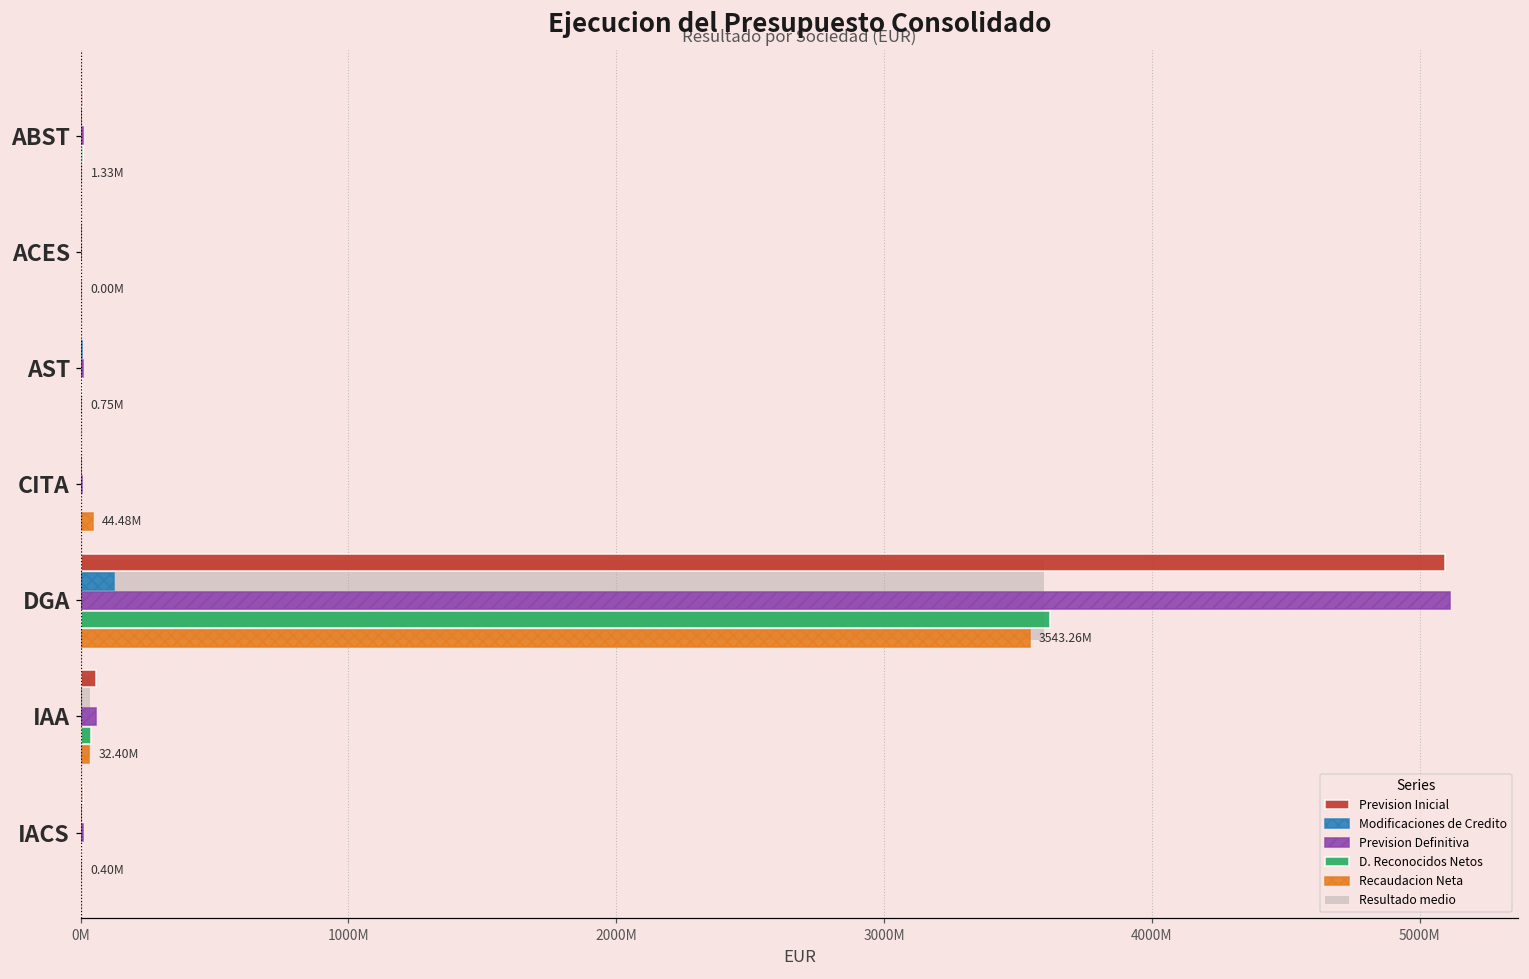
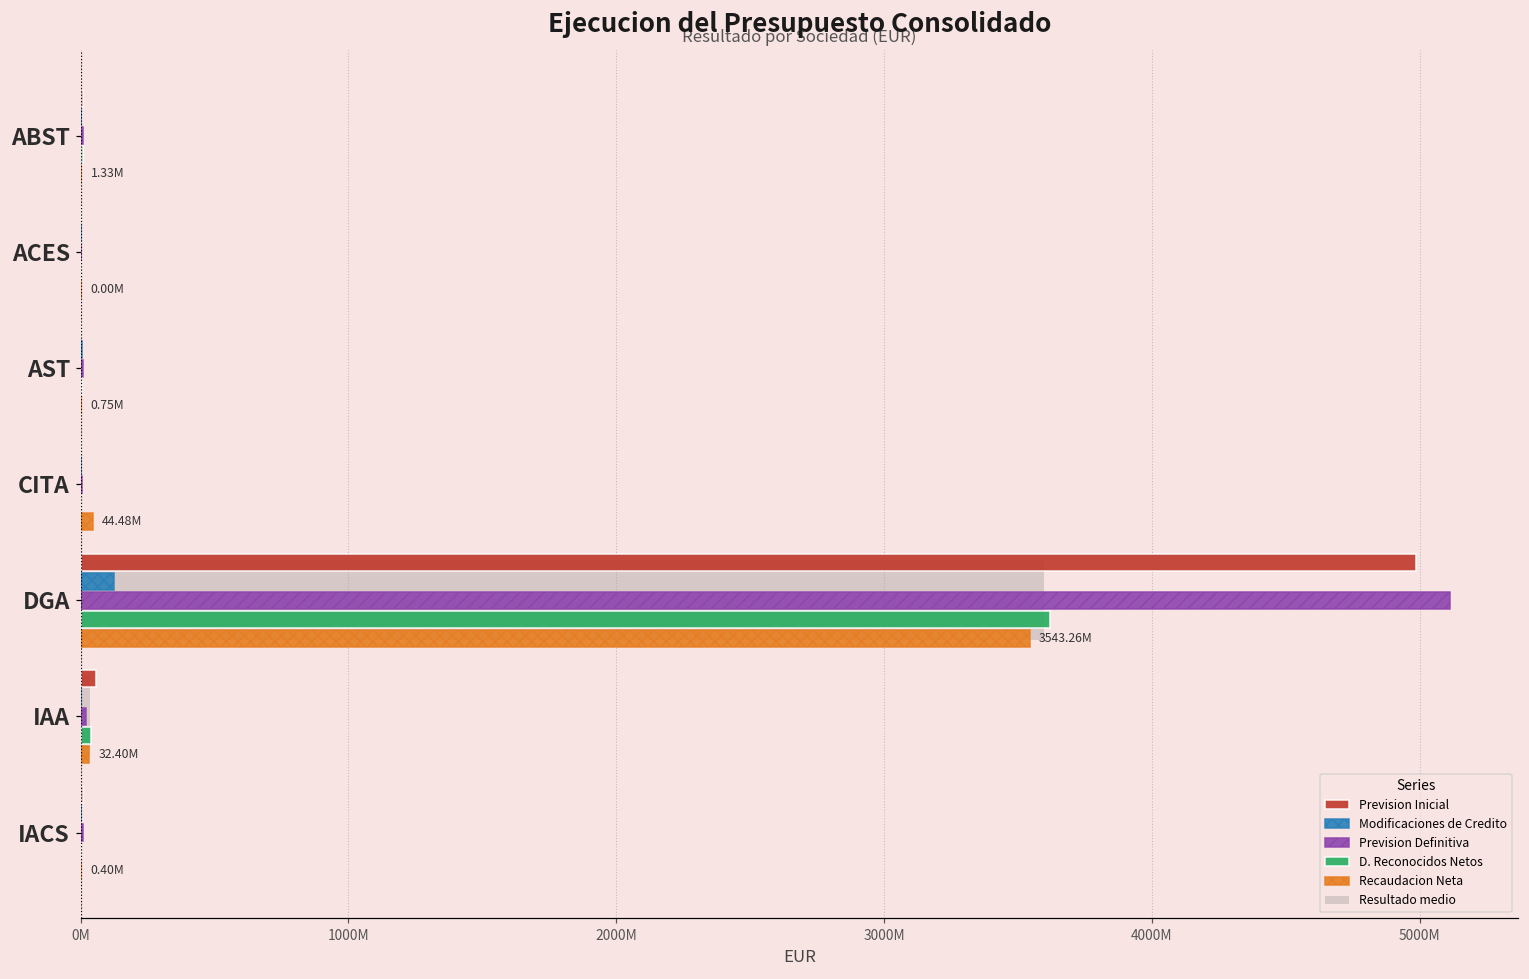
Prevision Inicial, DGA: 5090000000 -> 4990000000
Prevision Definitiva, IAA: 60000000 -> 20000000
